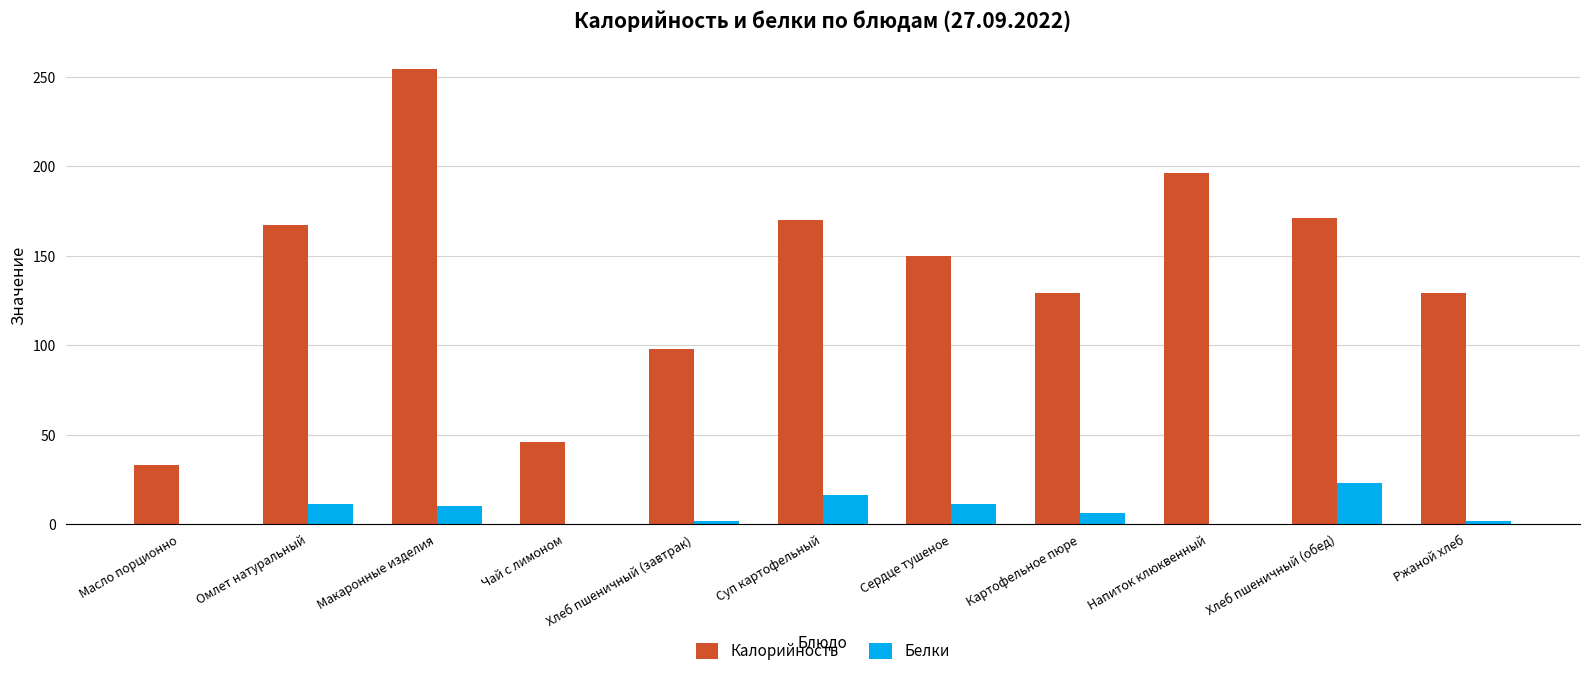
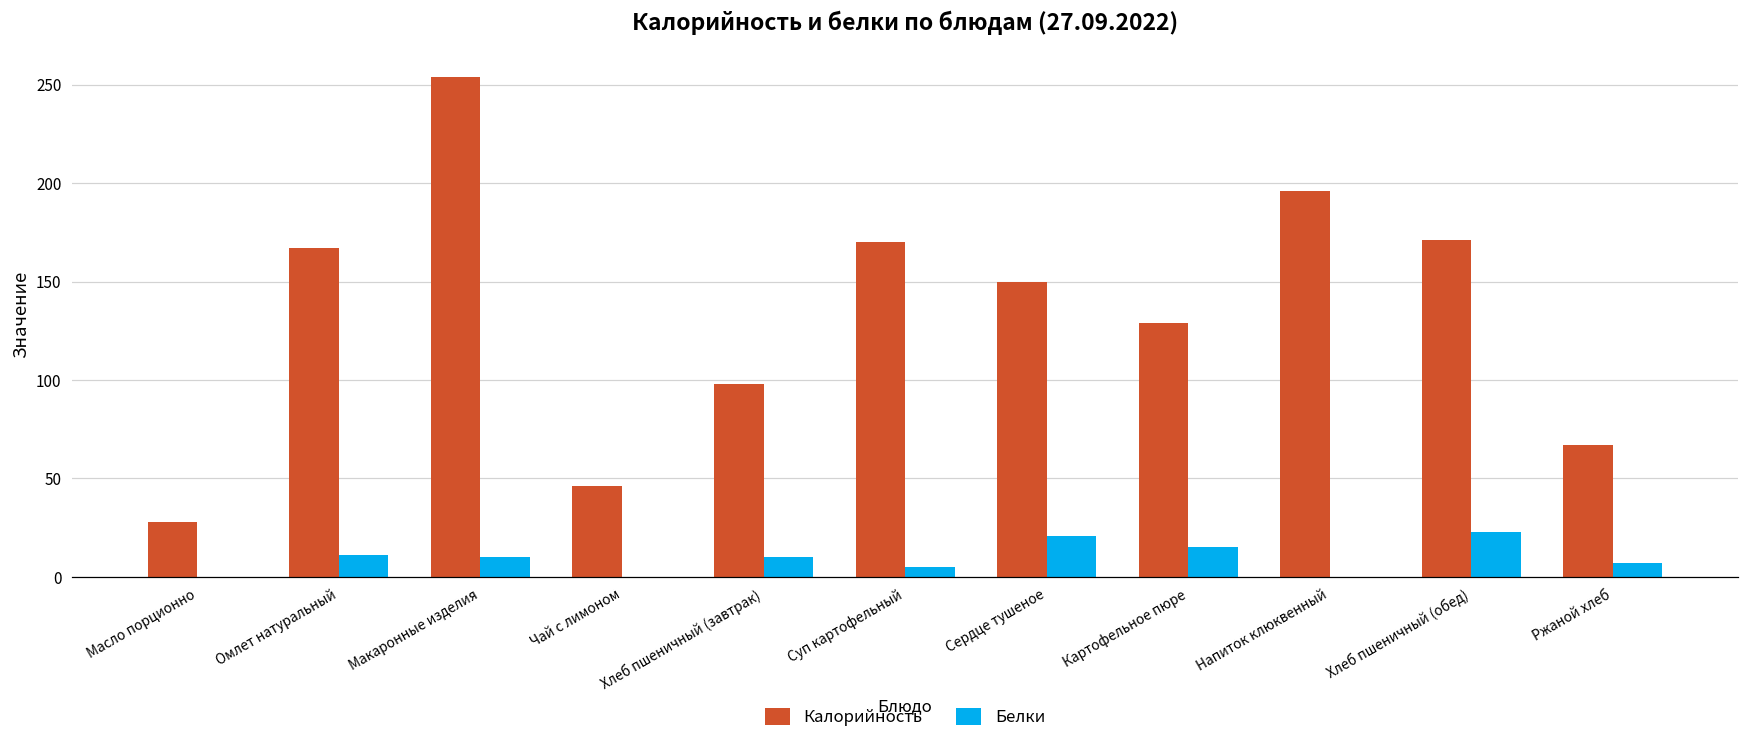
Калорийность, Масло порционно: 33 -> 28
Белки, Хлеб пшеничный (завтрак): 2 -> 10
Белки, Суп картофельный: 16 -> 5
Белки, Сердце тушеное: 11 -> 21
Белки, Картофельное пюре: 6 -> 15
Калорийность, Ржаной хлеб: 129 -> 67
Белки, Ржаной хлеб: 2 -> 7
